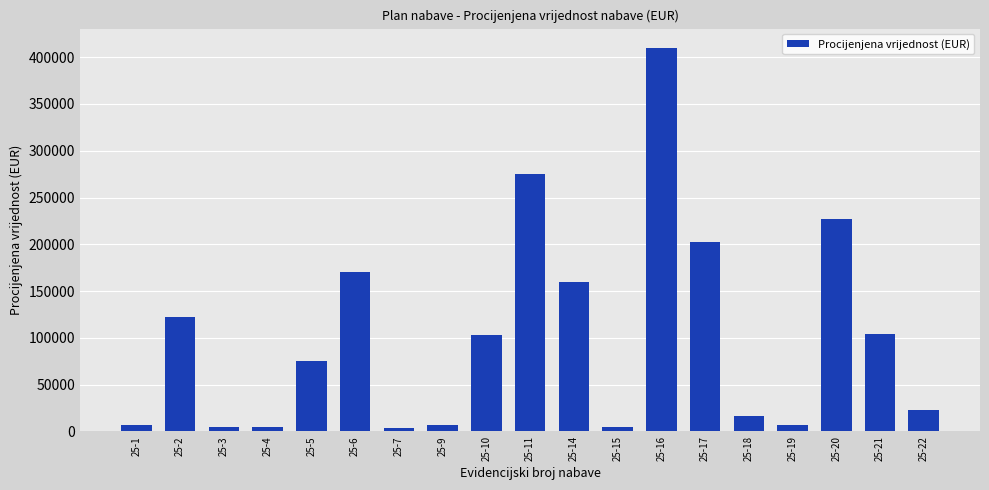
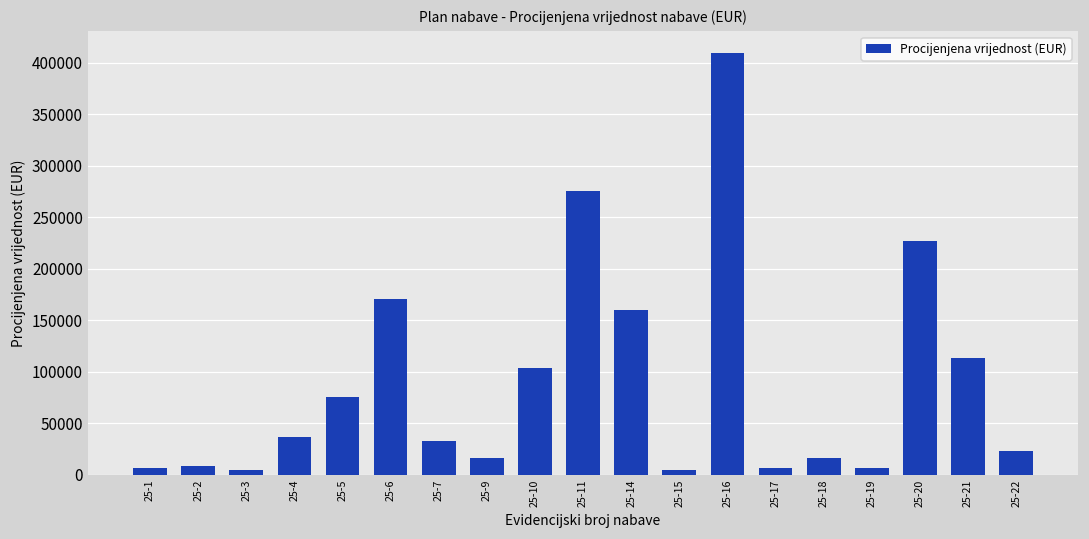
25-2: 120000 -> 10000
25-4: 0 -> 40000
25-7: 0 -> 30000
25-9: 10000 -> 20000
25-17: 200000 -> 10000
25-21: 100000 -> 110000
